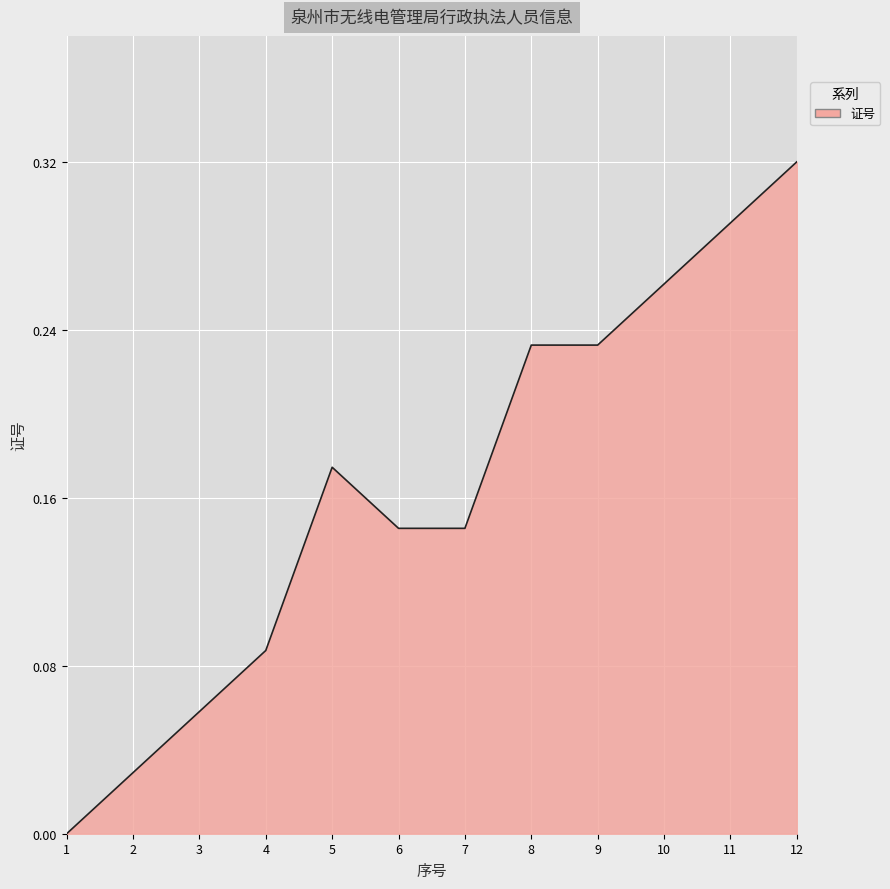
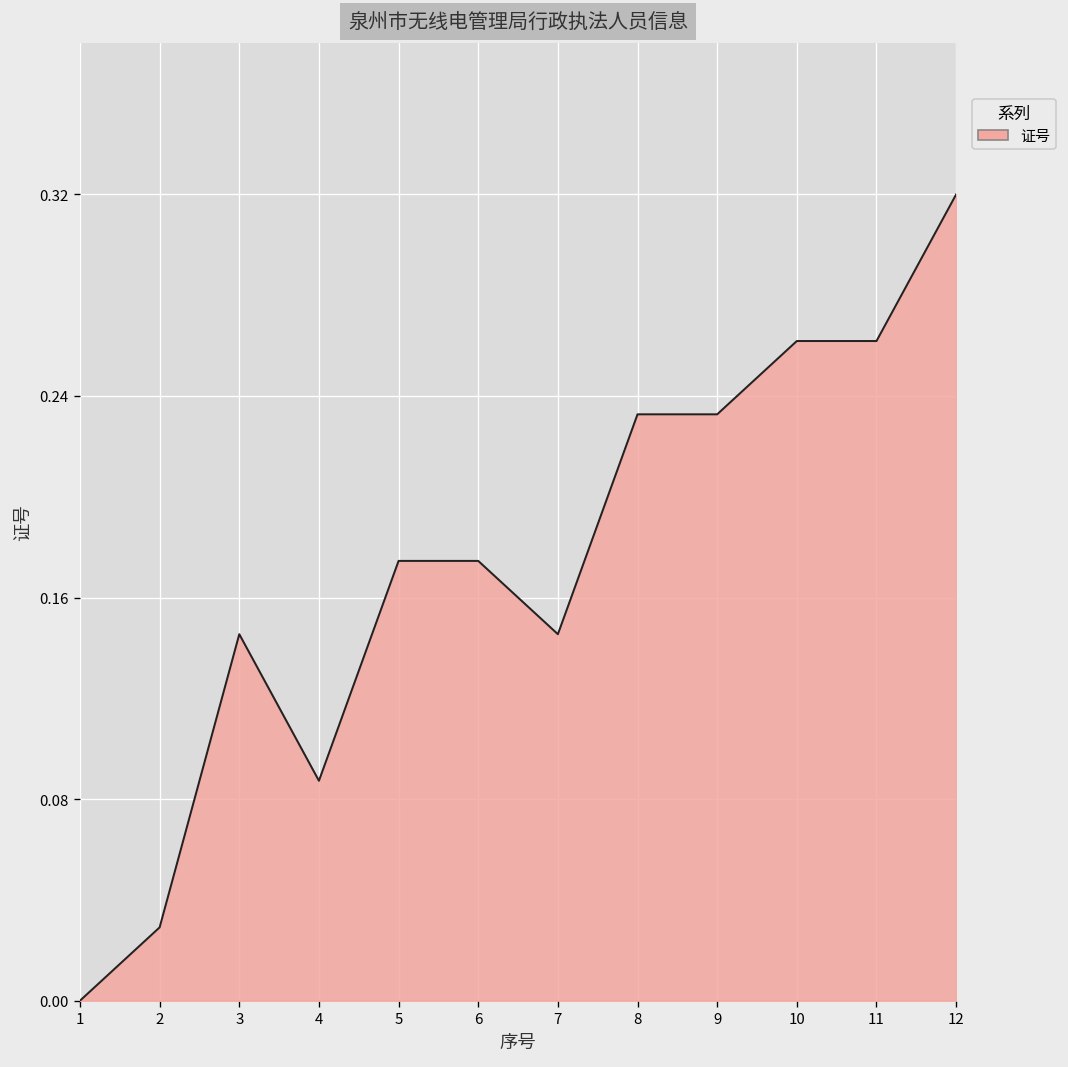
3: 0.058 -> 0.145
6: 0.145 -> 0.175
11: 0.291 -> 0.262
